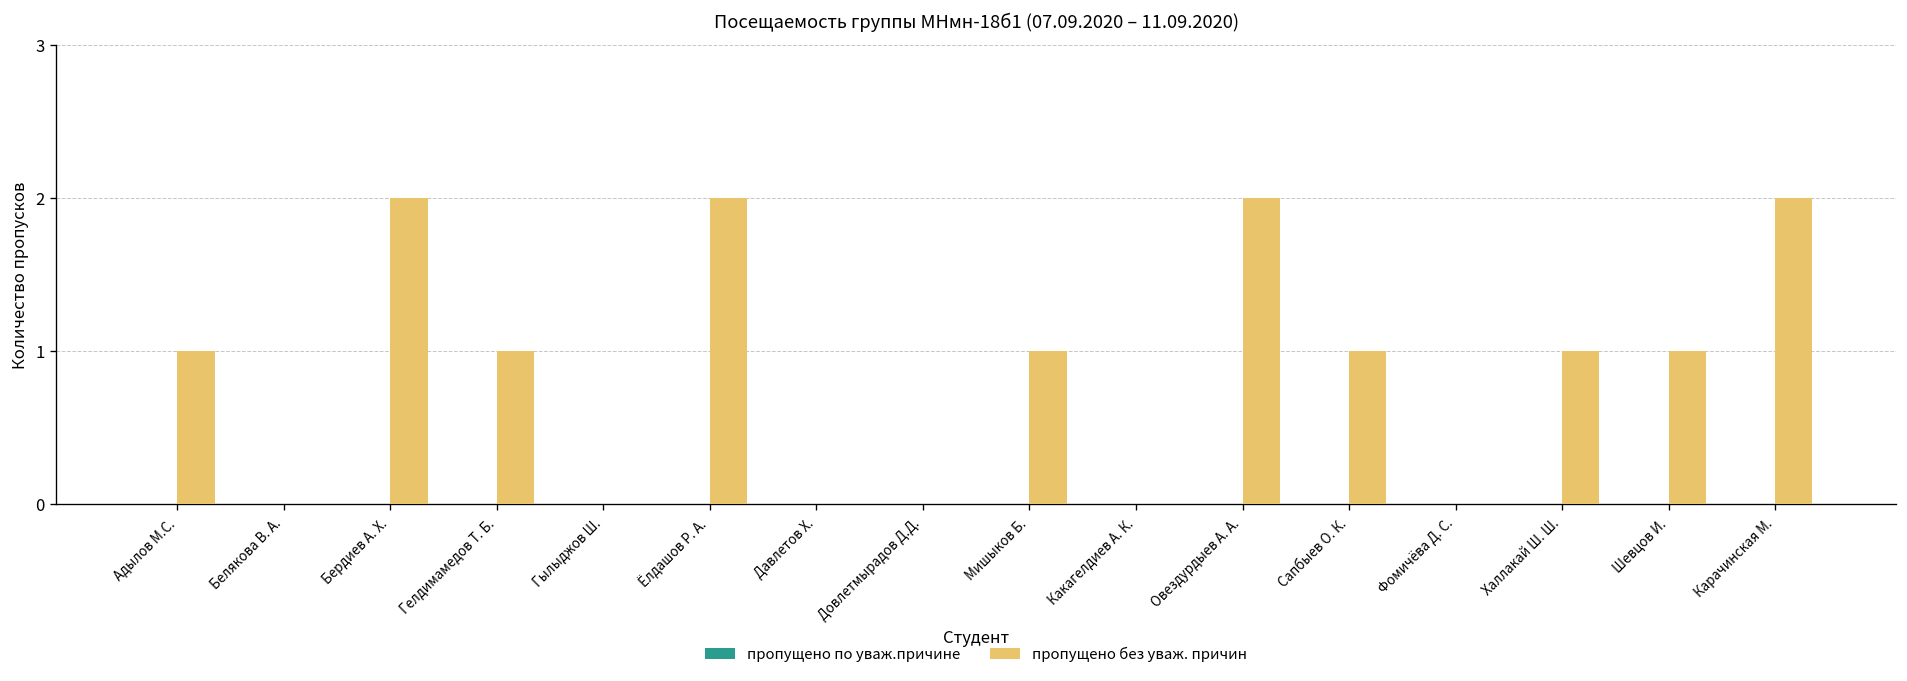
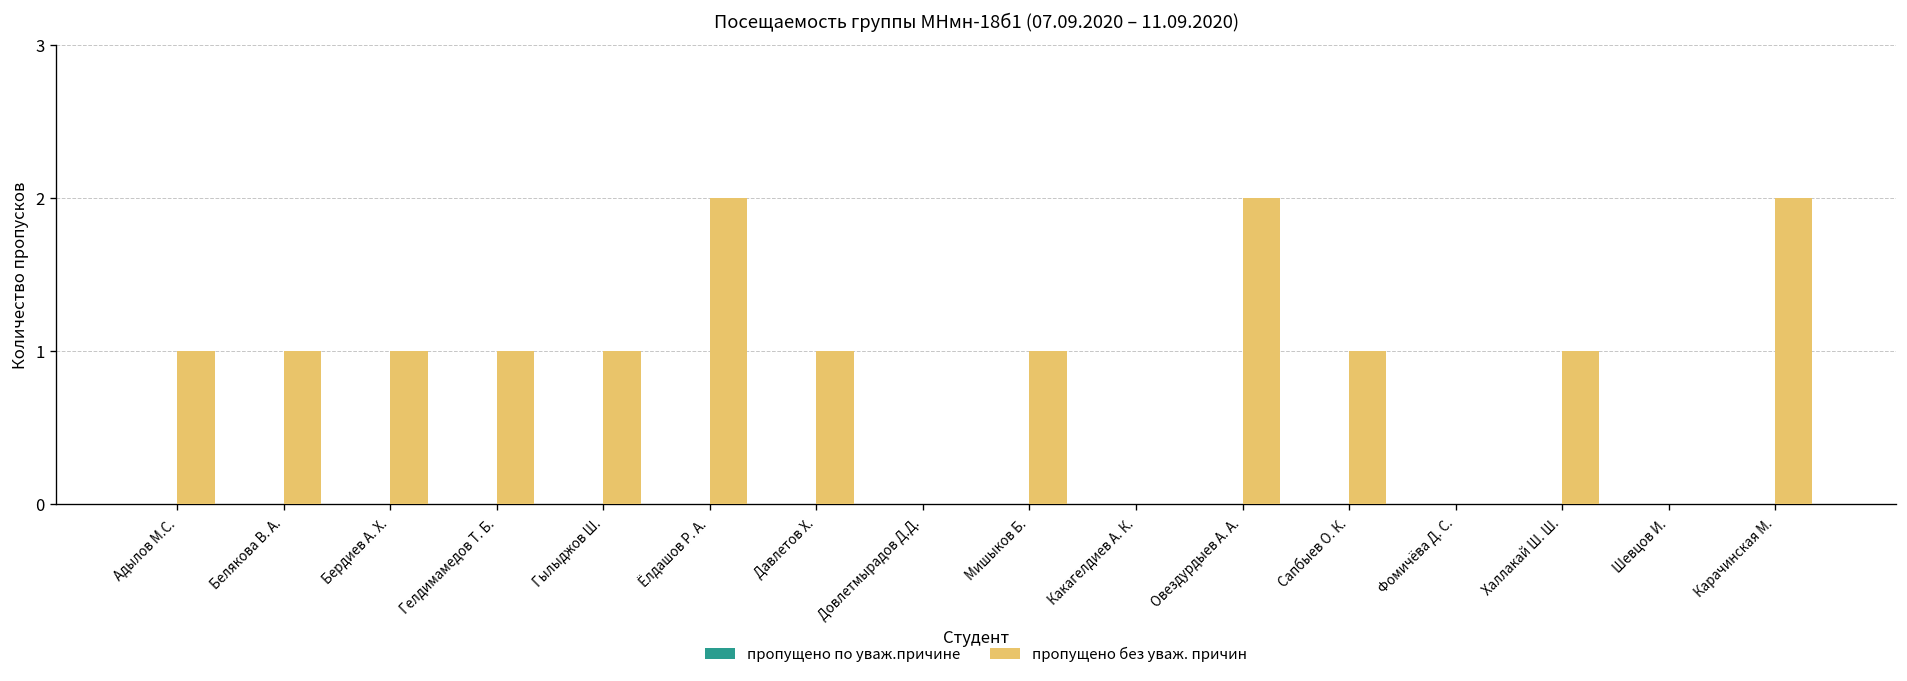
пропущено без уваж. причин, Белякова В. А.: 0 -> 1
пропущено без уваж. причин, Бердиев А. Х.: 2 -> 1
пропущено без уваж. причин, Гылыджов Ш.: 0 -> 1
пропущено без уваж. причин, Давлетов Х.: 0 -> 1
пропущено без уваж. причин, Шевцов И.: 1 -> 0
